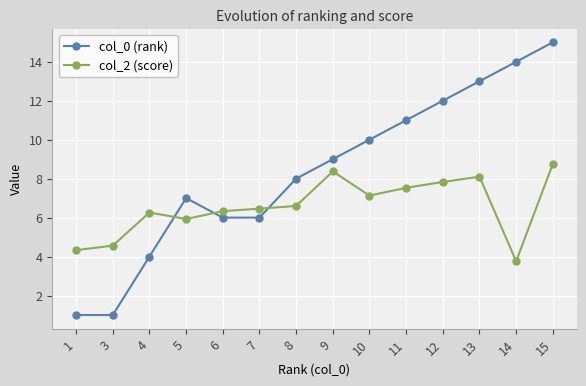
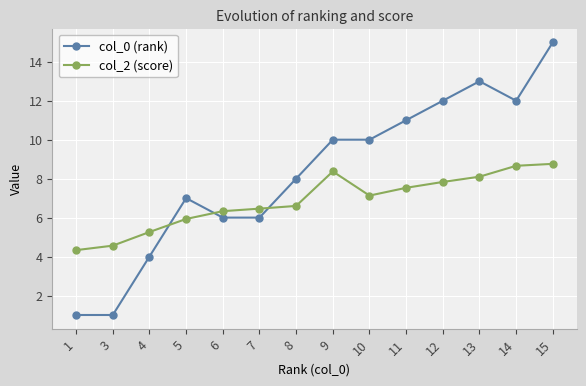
col_2 (score), 4: 6.3 -> 5.3
col_0 (rank), 9: 9 -> 10
col_0 (rank), 14: 14 -> 12
col_2 (score), 14: 3.8 -> 8.7
